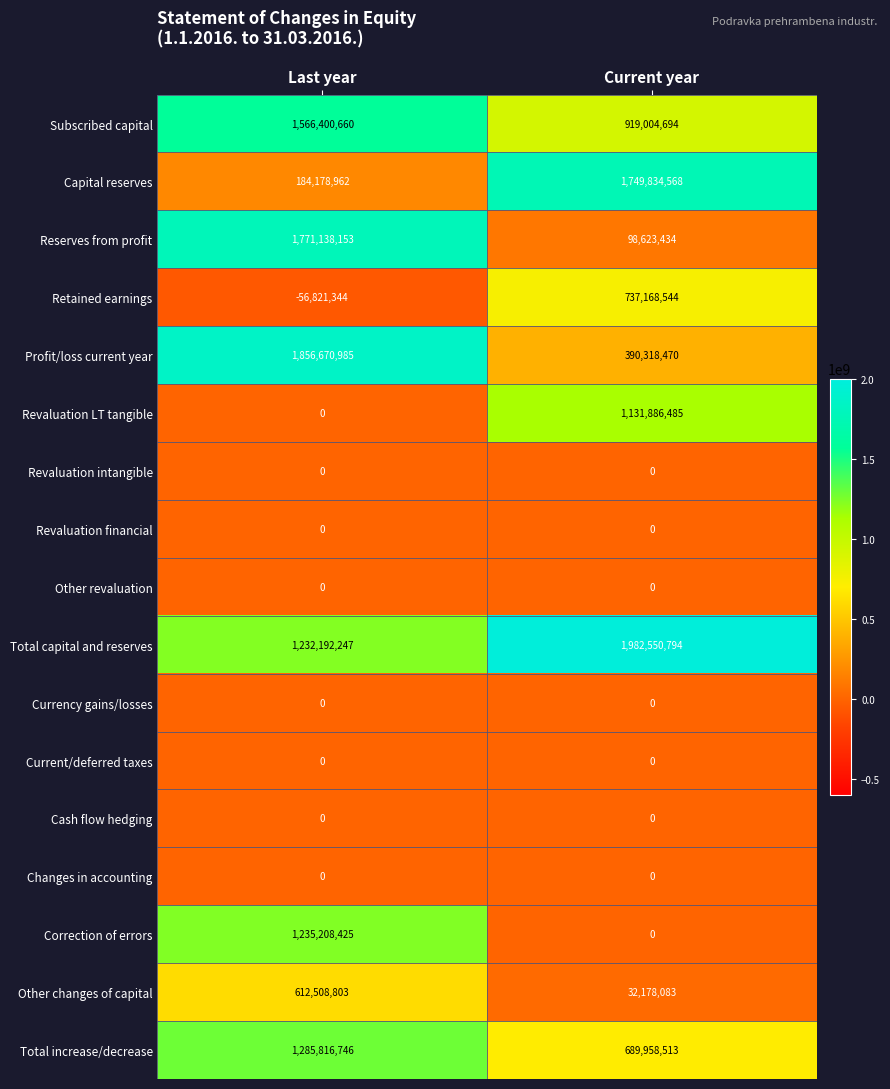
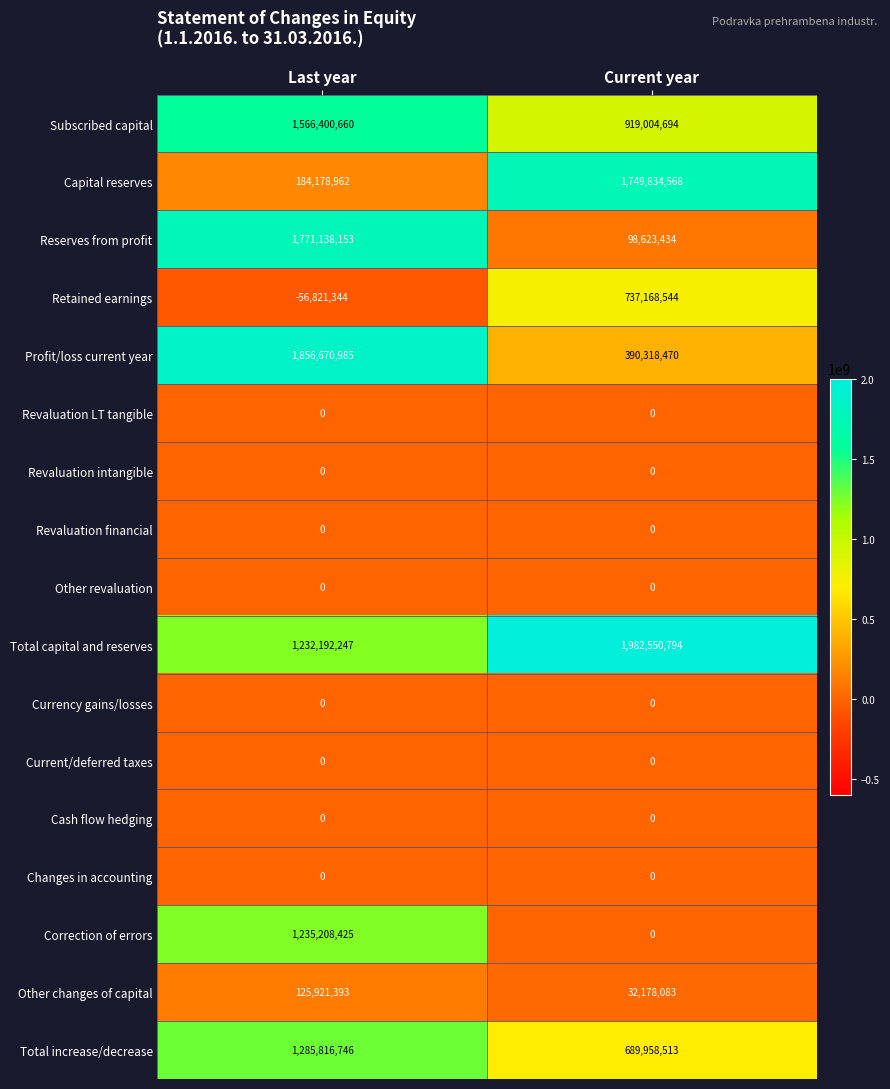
Revaluation LT tangible, Current year: 1,131,886,485 -> 0
Other changes of capital, Last year: 612,508,803 -> 125,921,393
